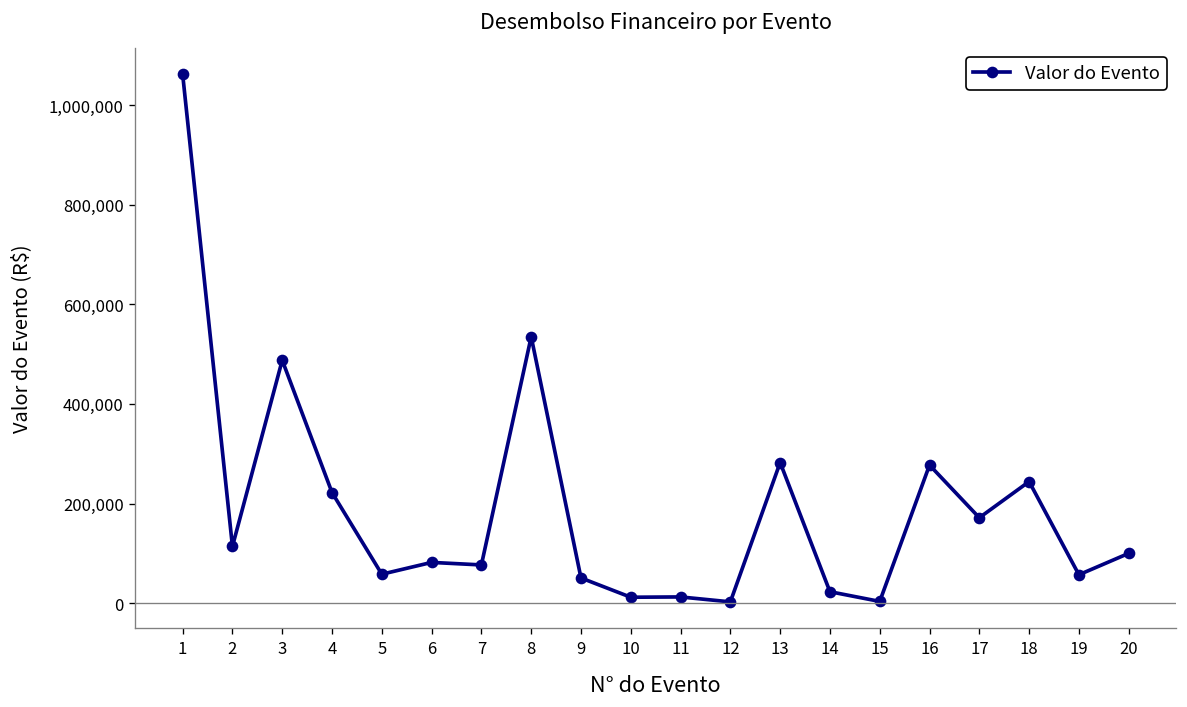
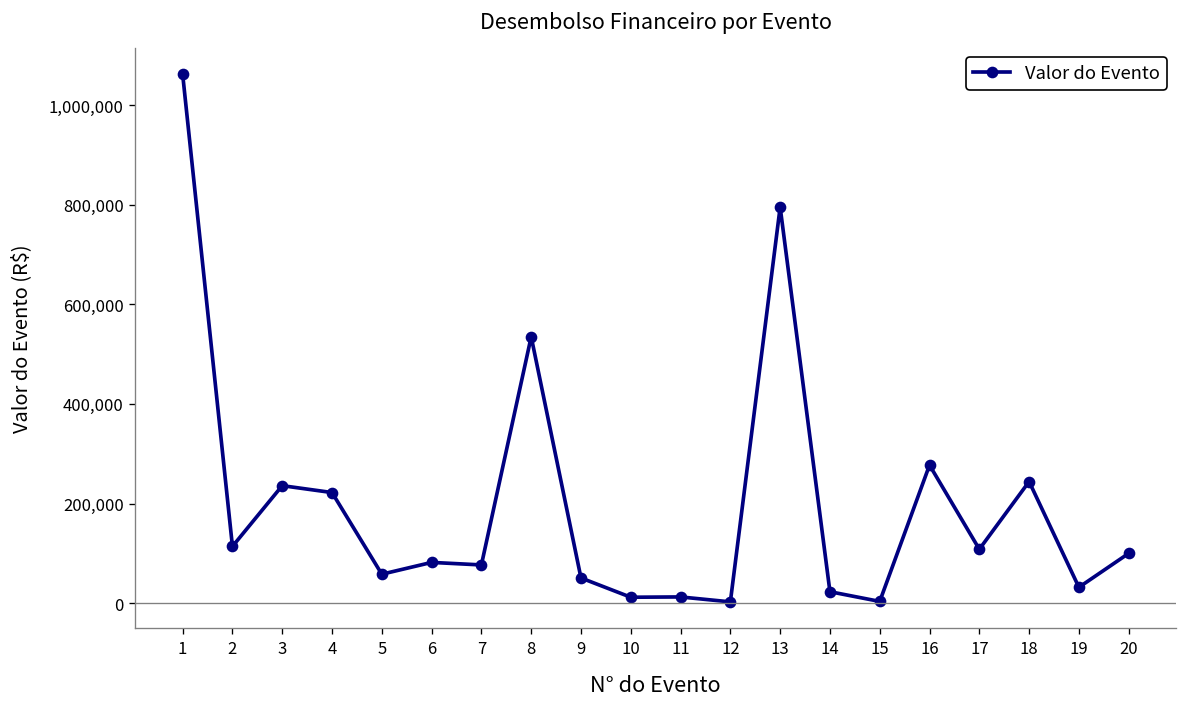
3: 490,000 -> 240,000
13: 280,000 -> 800,000
17: 170,000 -> 110,000
19: 60,000 -> 30,000
